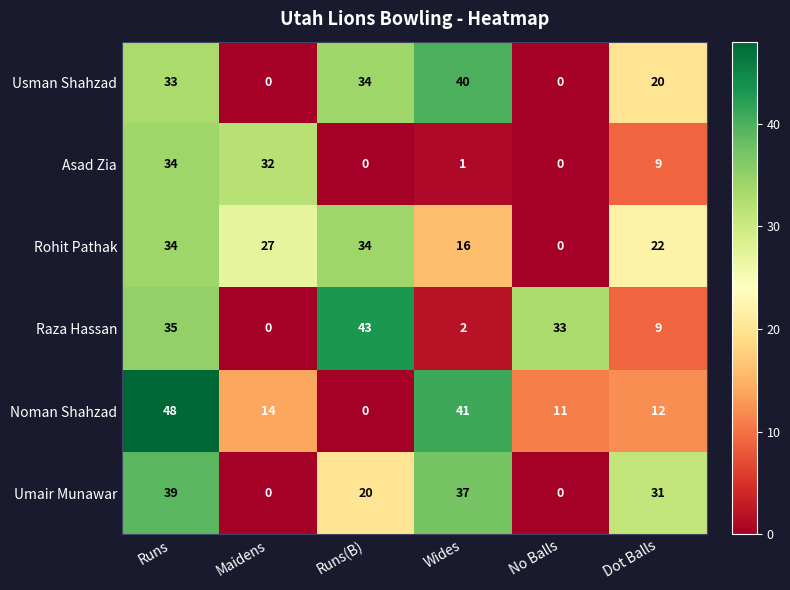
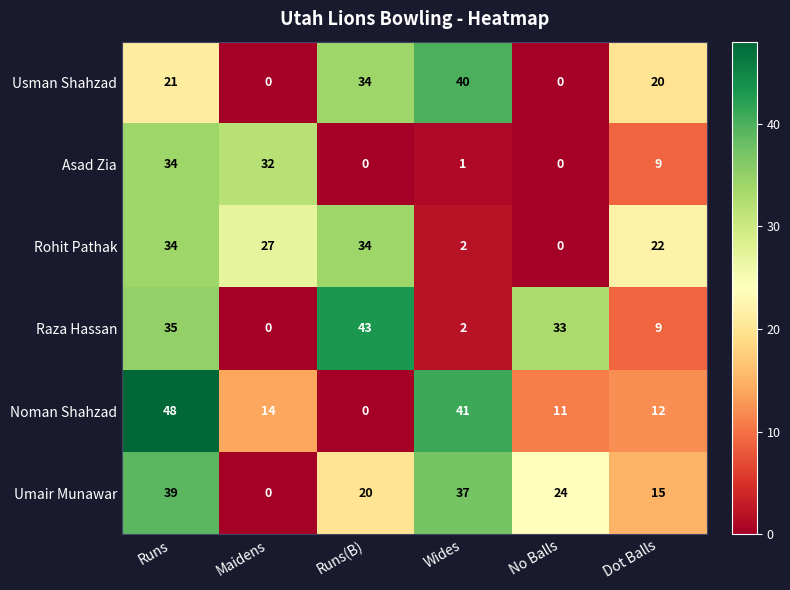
Usman Shahzad, Runs: 33 -> 21
Rohit Pathak, Wides: 16 -> 2
Umair Munawar, No Balls: 0 -> 24
Umair Munawar, Dot Balls: 31 -> 15
